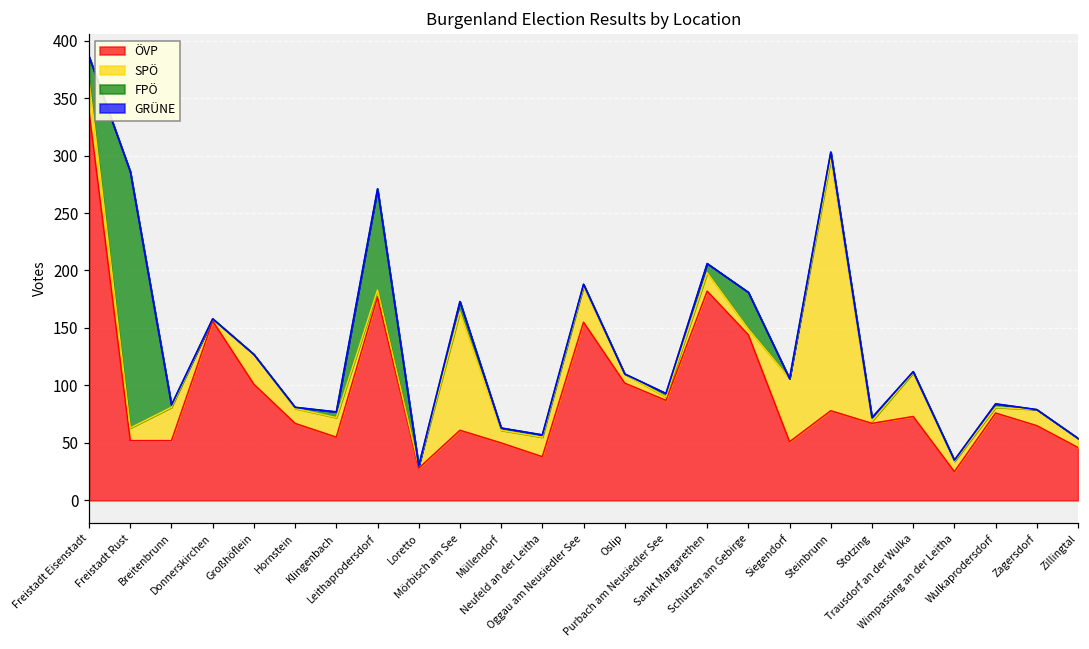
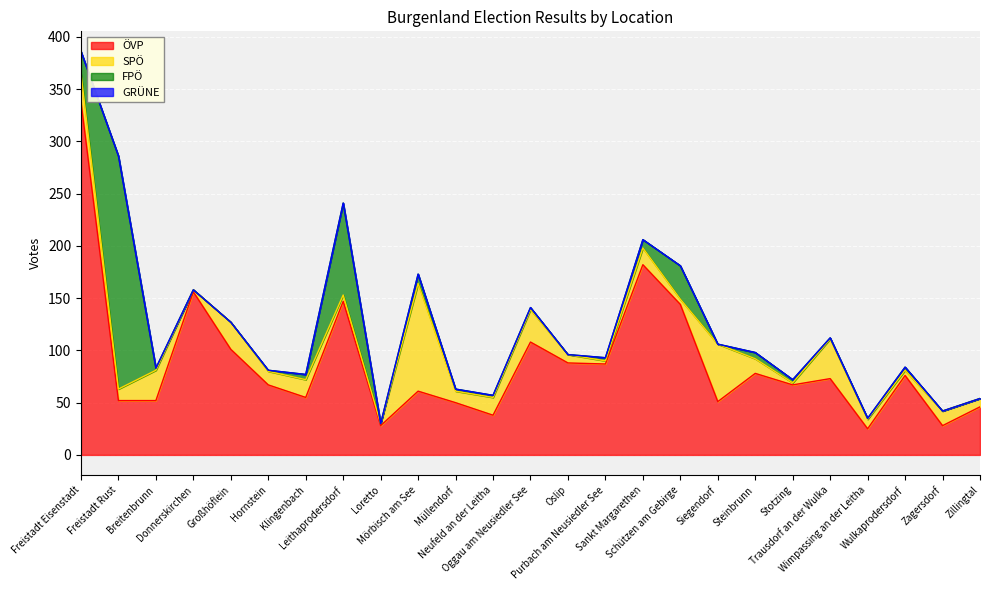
ÖVP, Leithaprodersdorf: 177 -> 147
ÖVP, Oggau am Neusiedler See: 155 -> 108
ÖVP, Oslip: 102 -> 88
SPÖ, Steinbrunn: 219 -> 14
ÖVP, Zagersdorf: 65 -> 28
